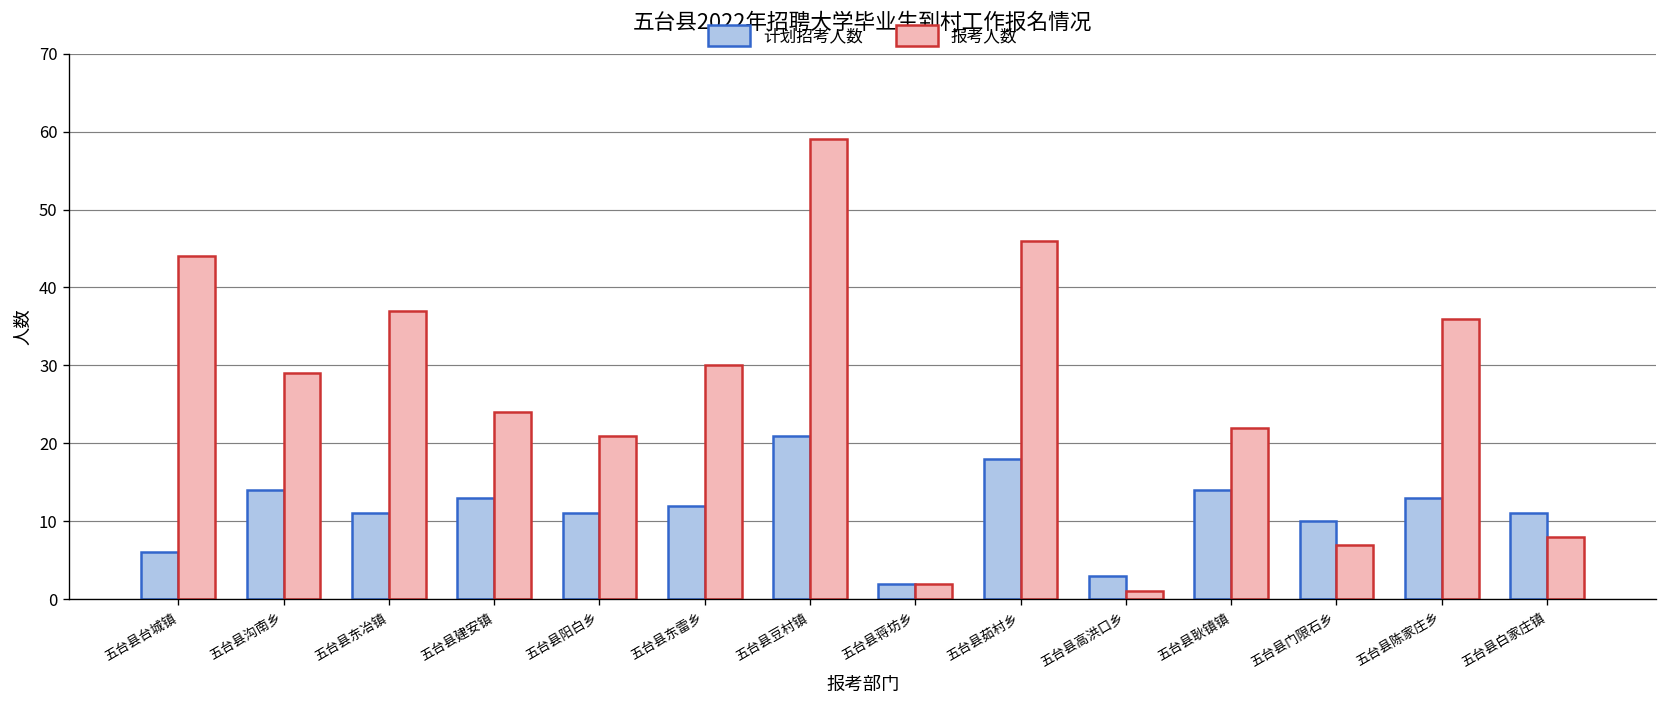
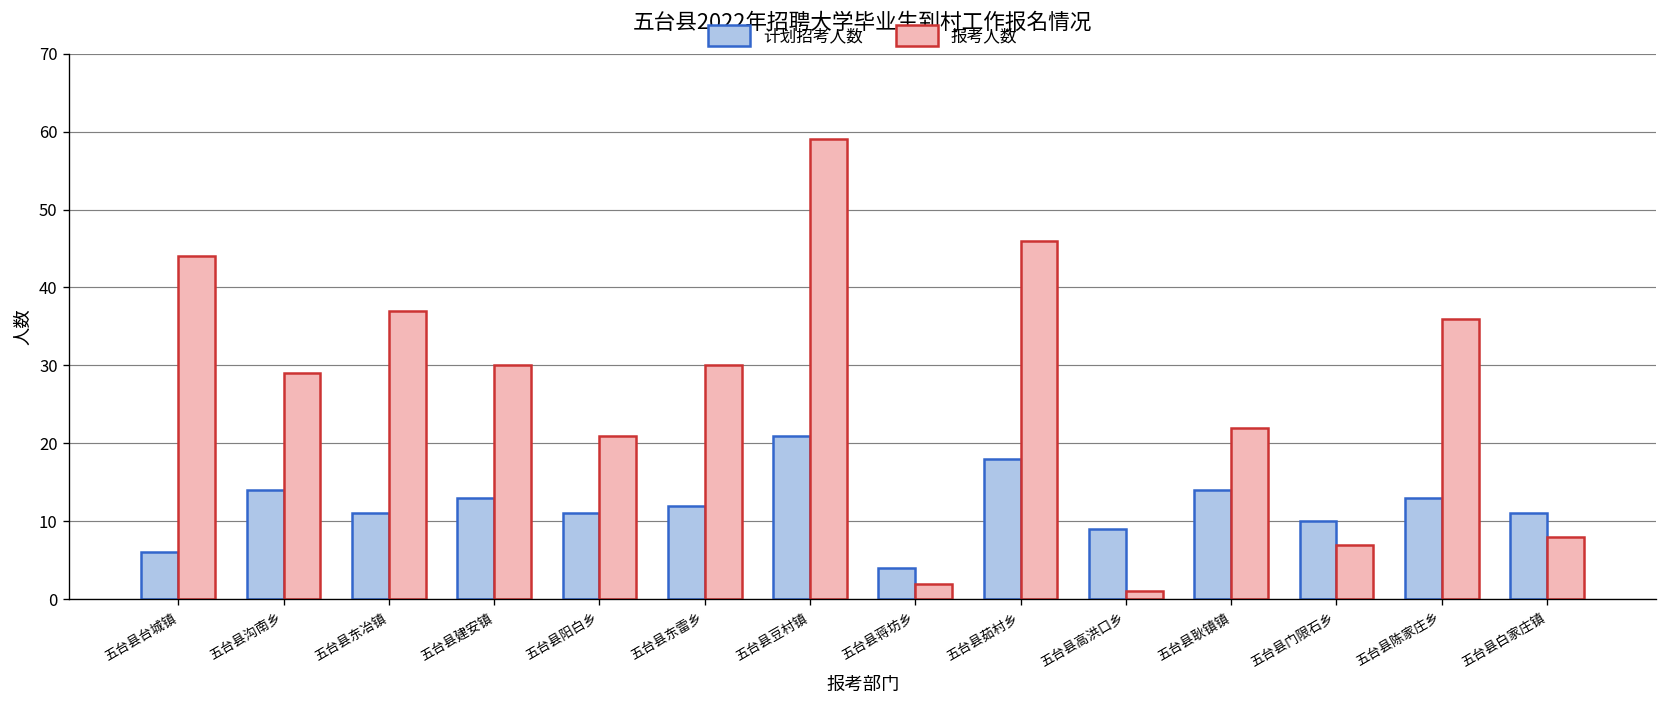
报考人数, 五台县建安镇: 24 -> 30
计划招考人数, 五台县蒋坊乡: 2 -> 4
计划招考人数, 五台县高洪口乡: 3 -> 9
